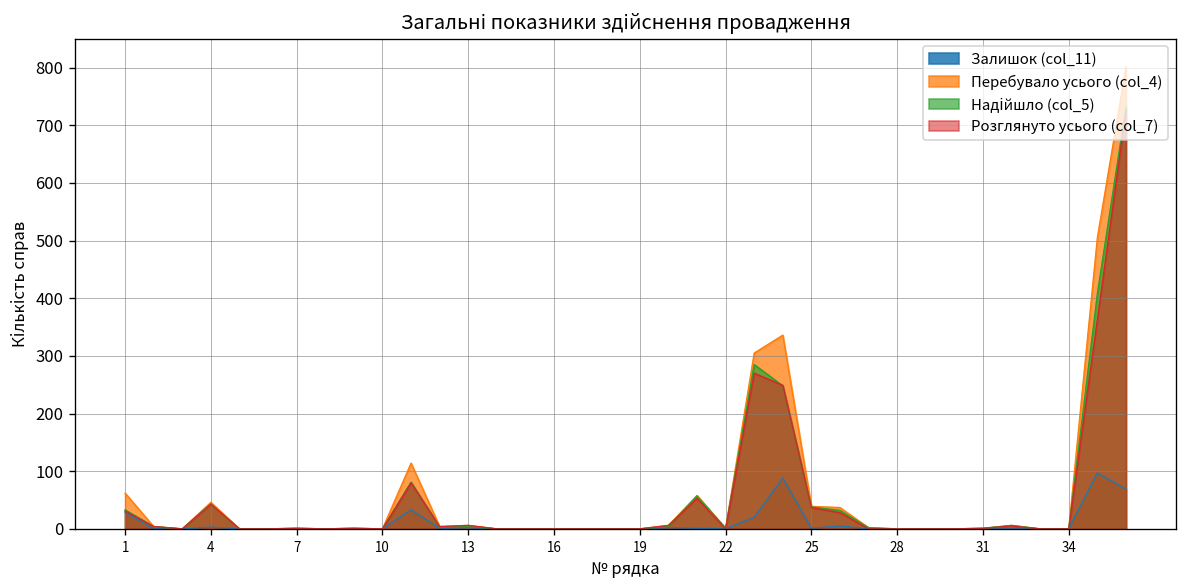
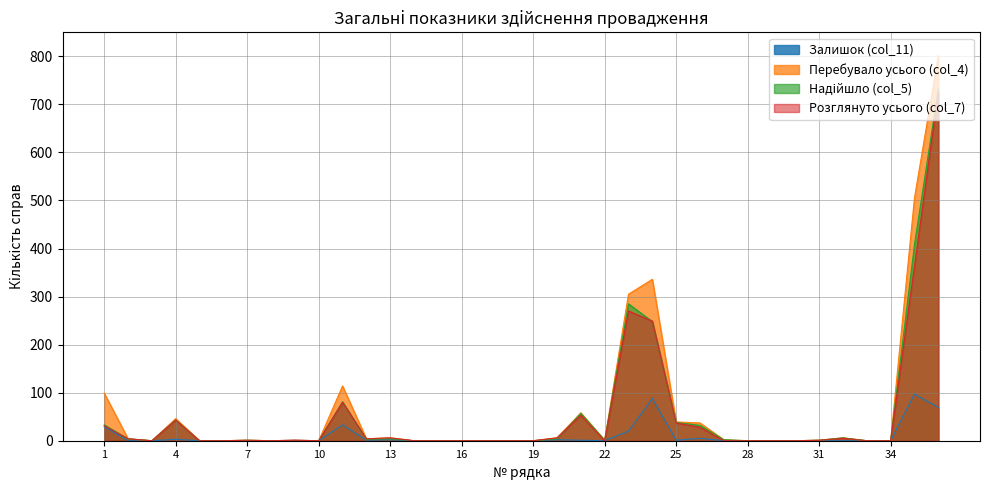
Перебувало усього (col_4), 1: 60 -> 100
